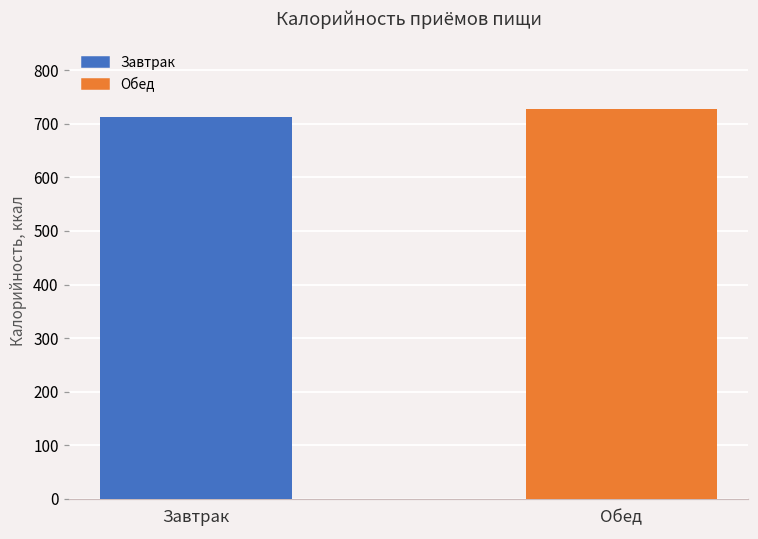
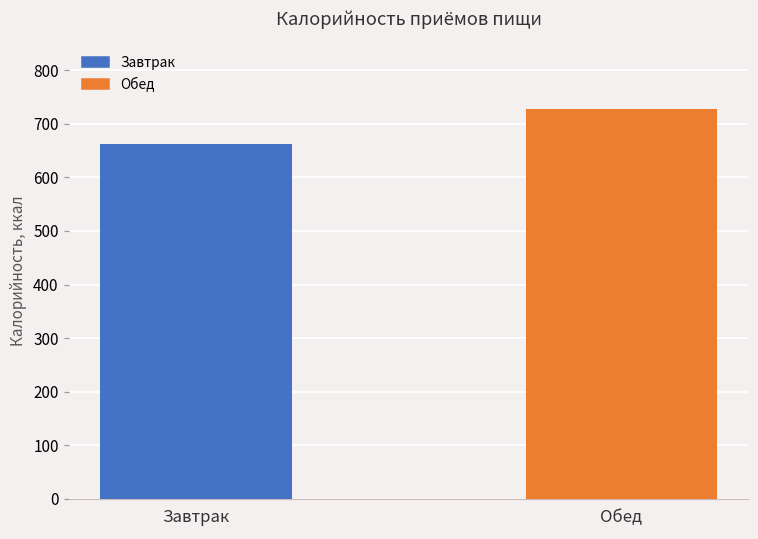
Завтрак: 710 -> 660
